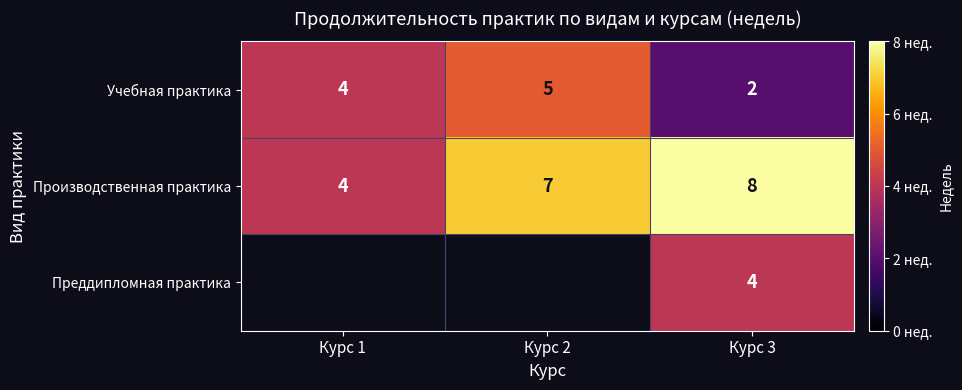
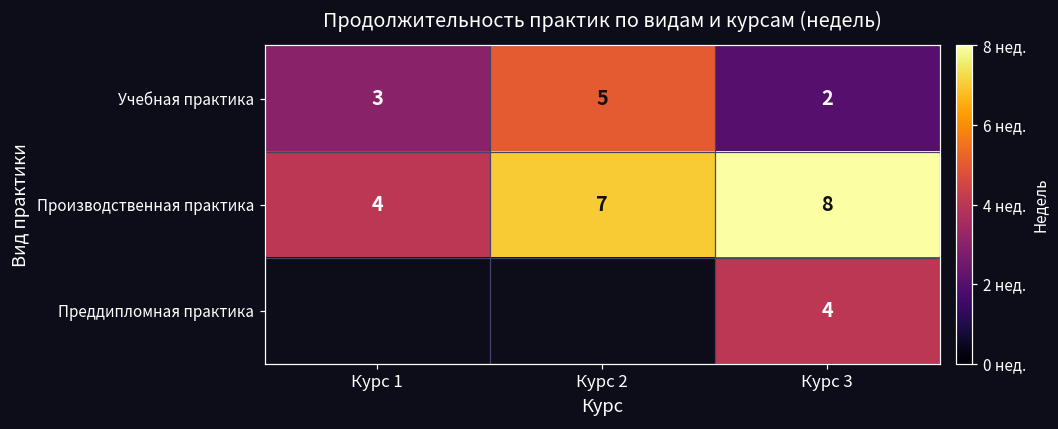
Учебная практика, Курс 1: 4 -> 3
